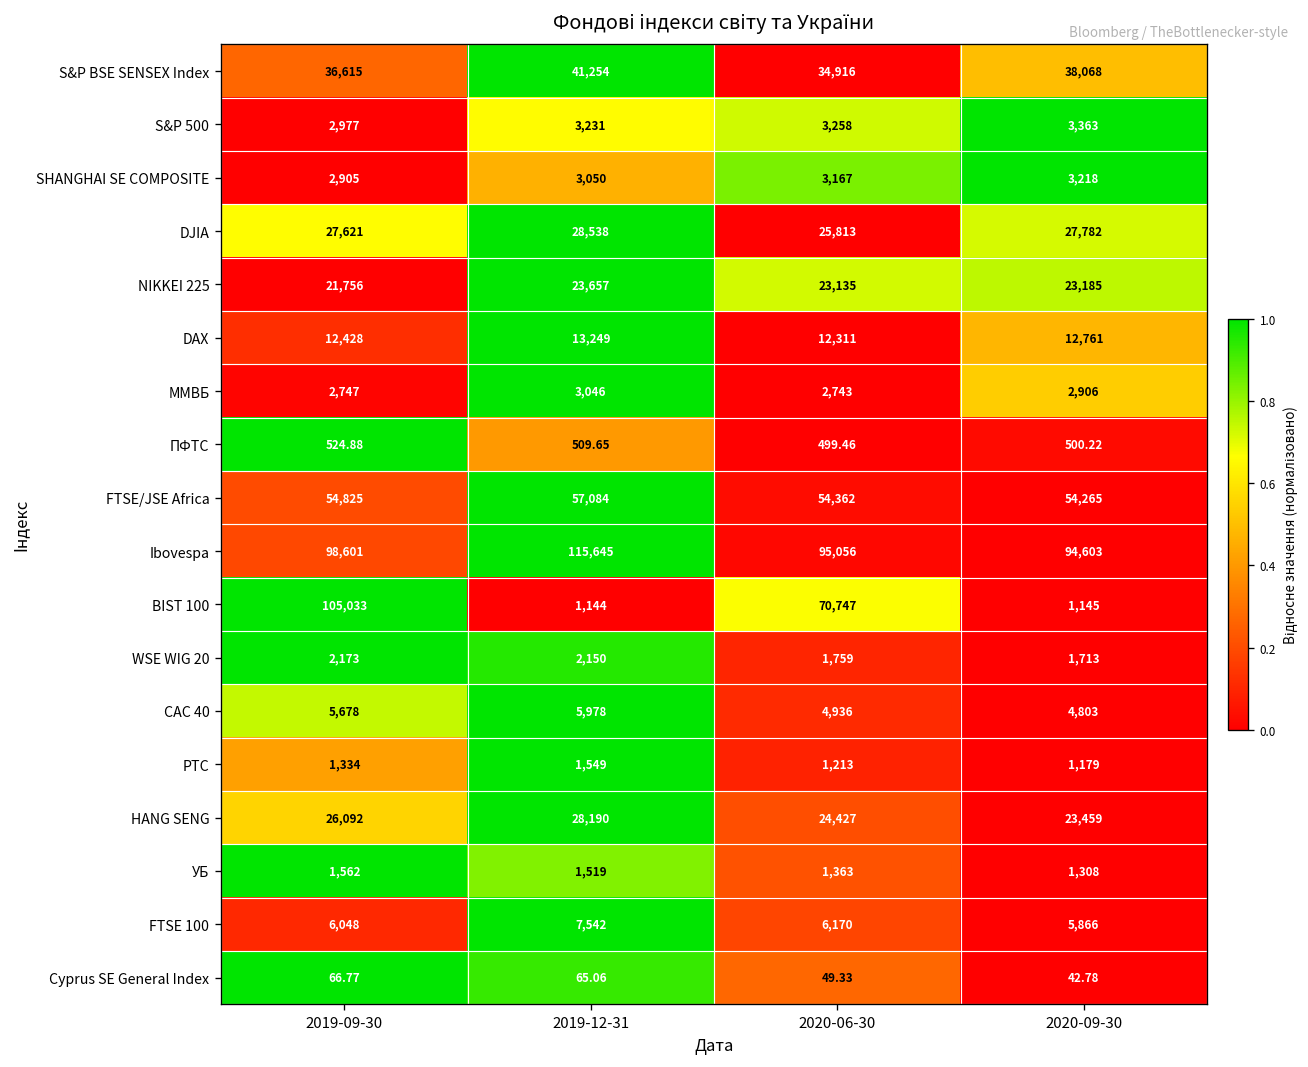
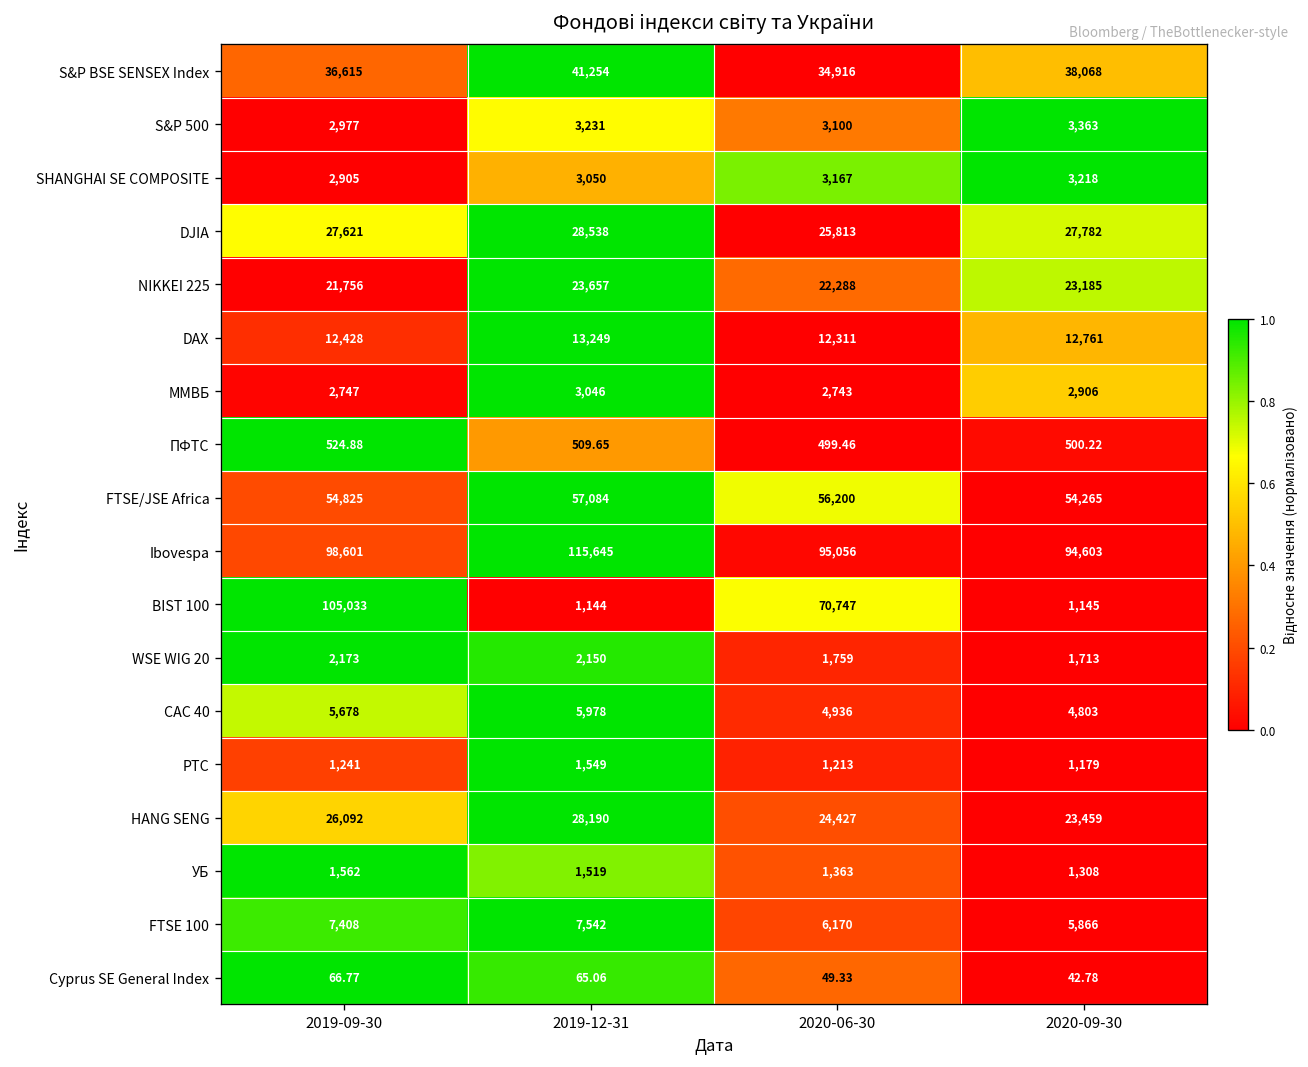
S&P 500, 2020-06-30: 3,258 -> 3,100
NIKKEI 225, 2020-06-30: 23,135 -> 22,288
FTSE/JSE Africa, 2020-06-30: 54,362 -> 56,200
РТС, 2019-09-30: 1,334 -> 1,241
FTSE 100, 2019-09-30: 6,048 -> 7,408
